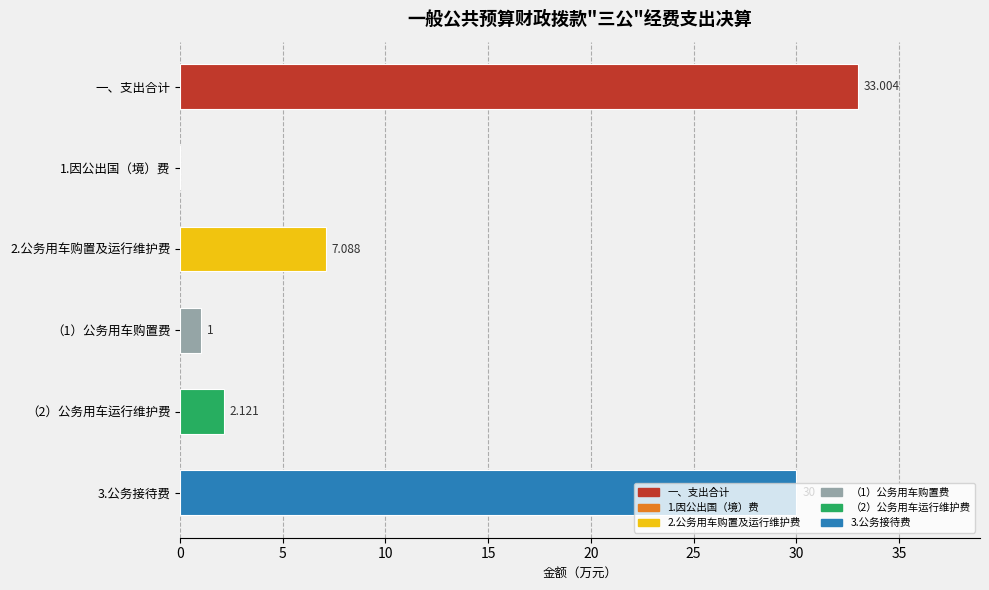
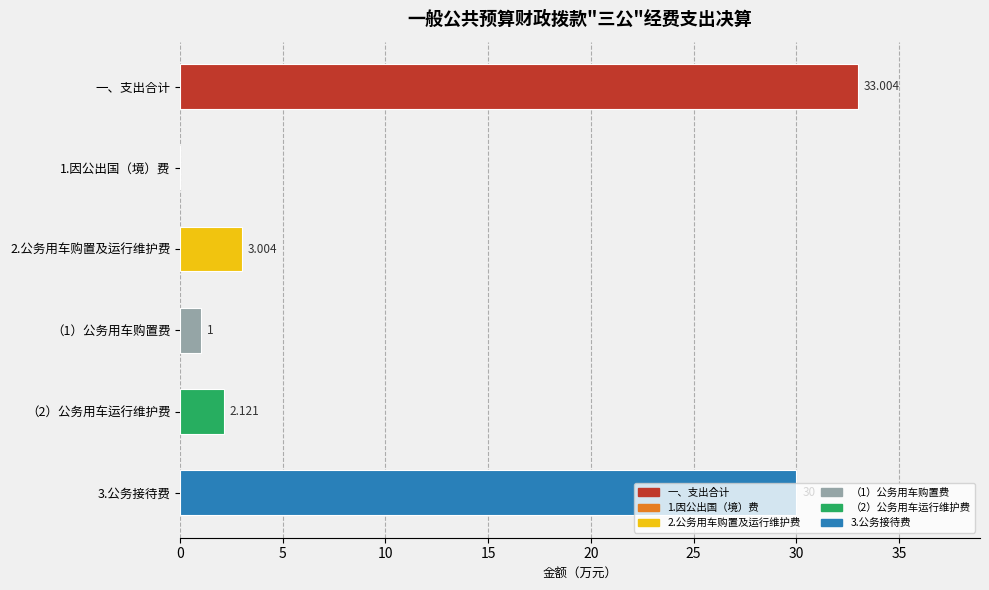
2.公务用车购置及运行维护费: 7.088 -> 3.004
